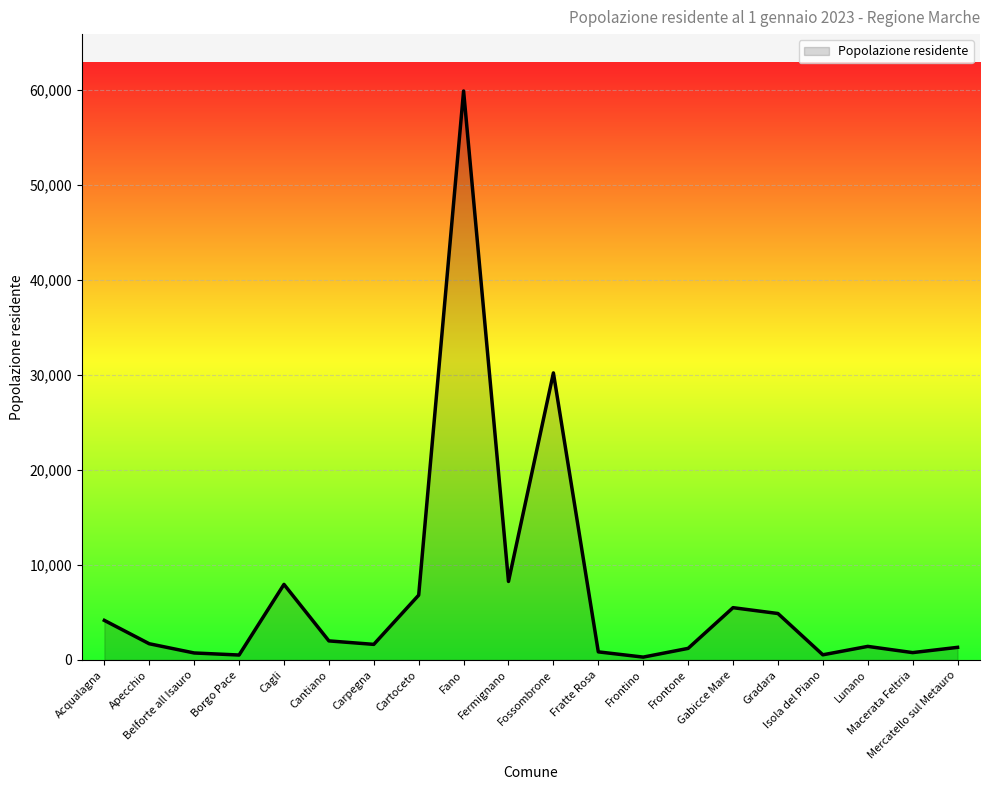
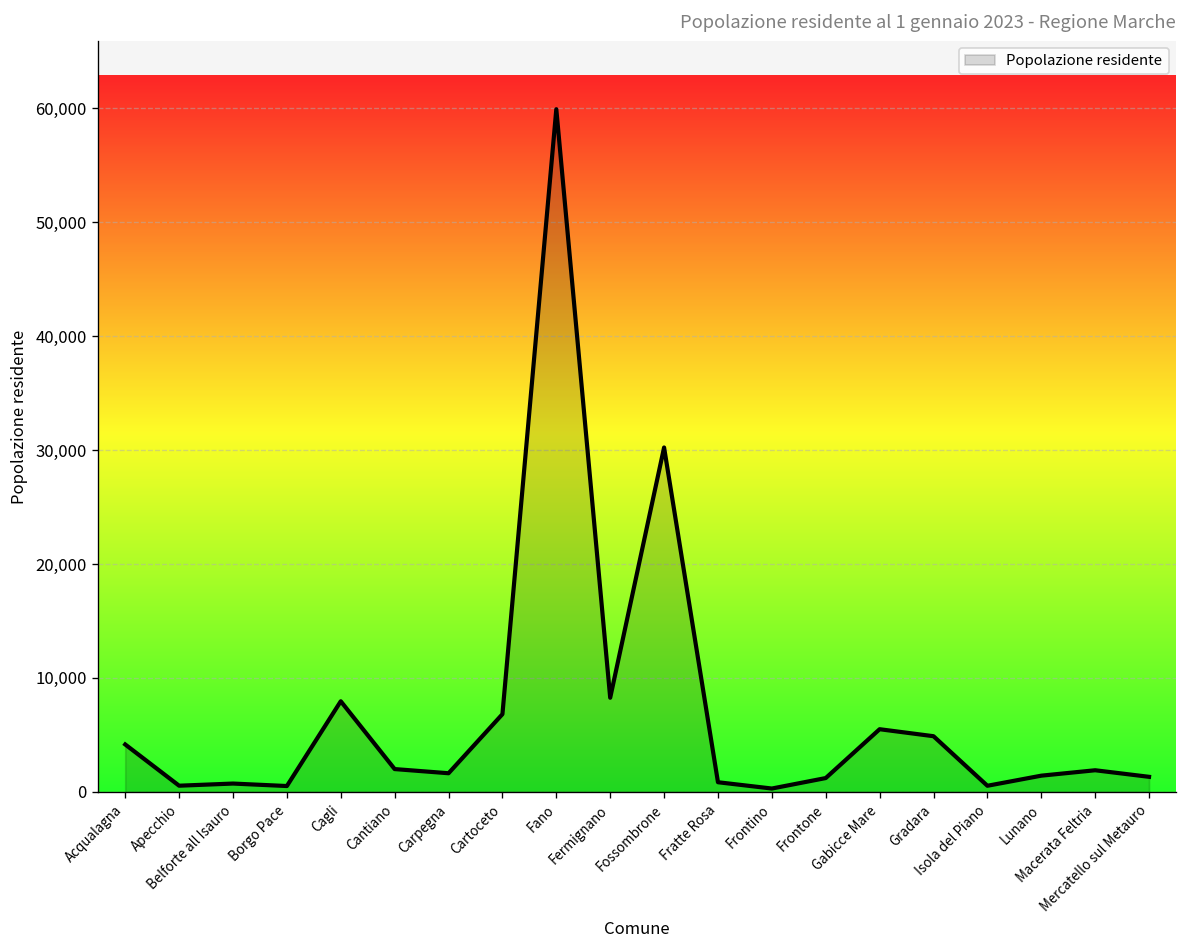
Apecchio: 2,000 -> 1,000
Macerata Feltria: 1,000 -> 2,000
